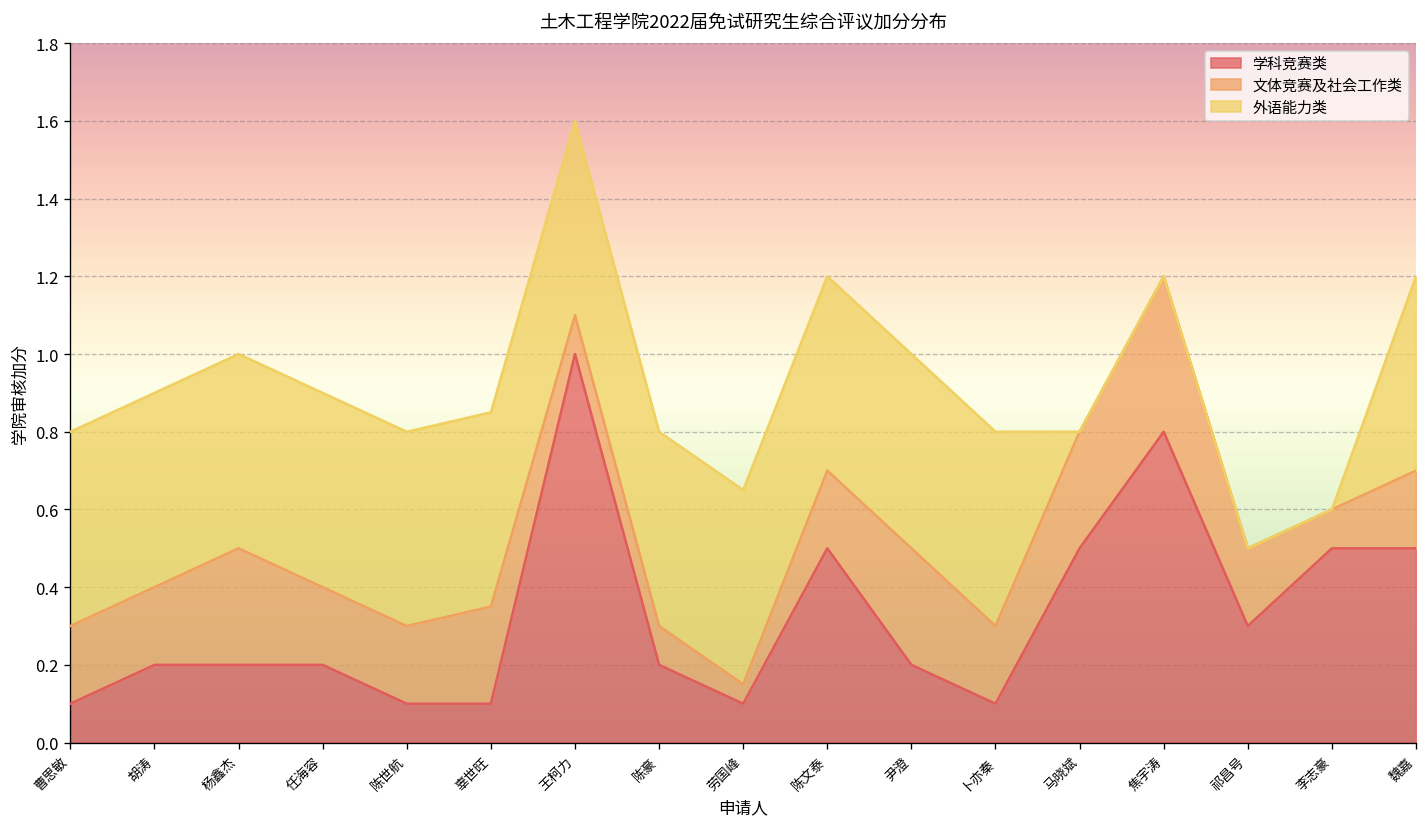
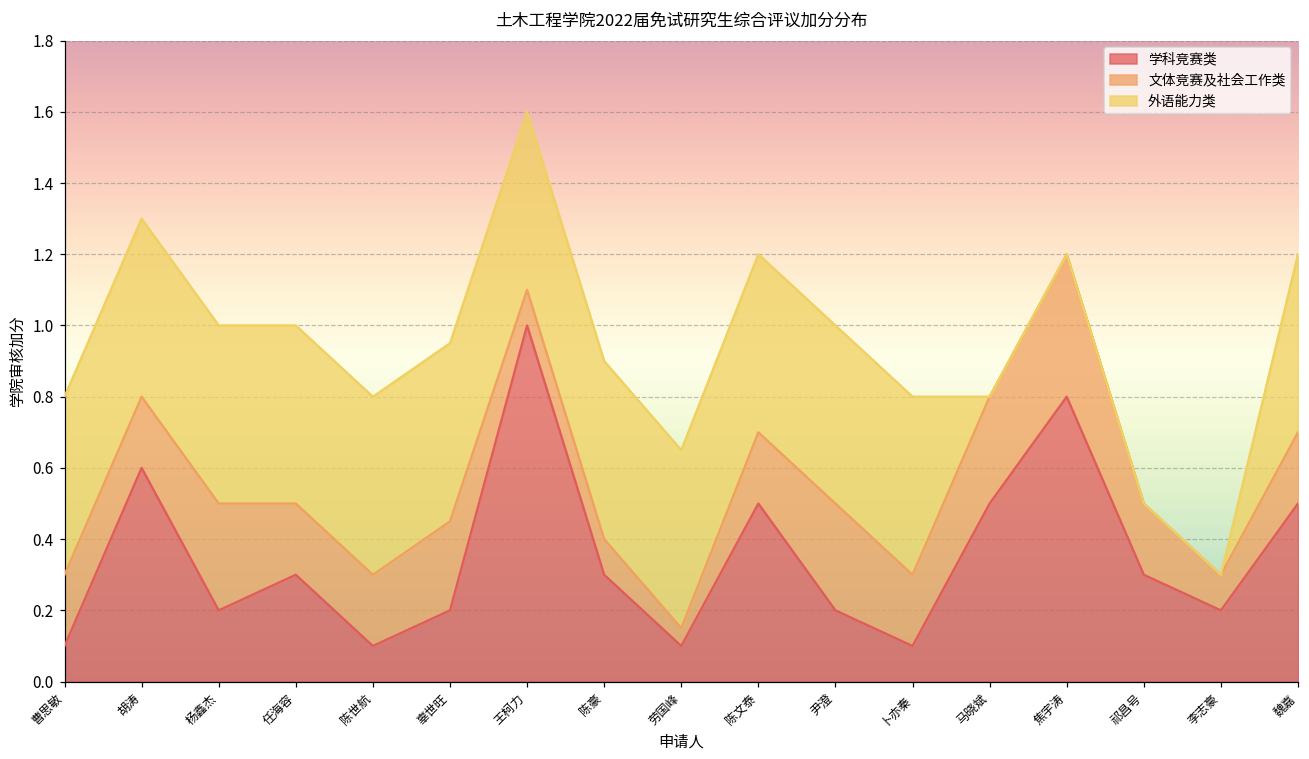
学科竞赛类, 胡涛: 0.2 -> 0.6
学科竞赛类, 任海容: 0.2 -> 0.3
学科竞赛类, 辜世旺: 0.1 -> 0.2
学科竞赛类, 陈豪: 0.2 -> 0.3
学科竞赛类, 李志豪: 0.5 -> 0.2
